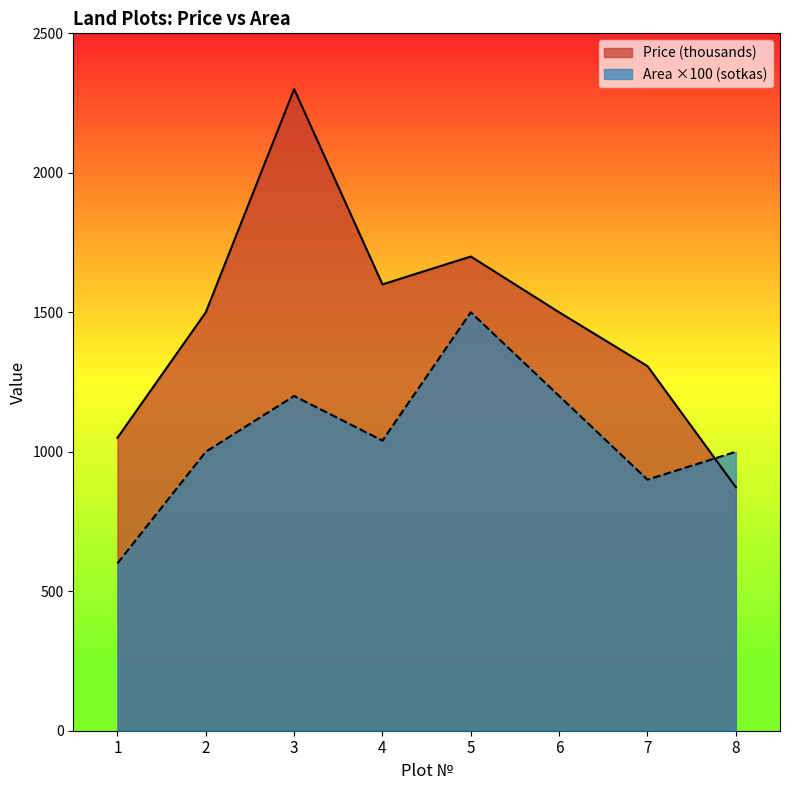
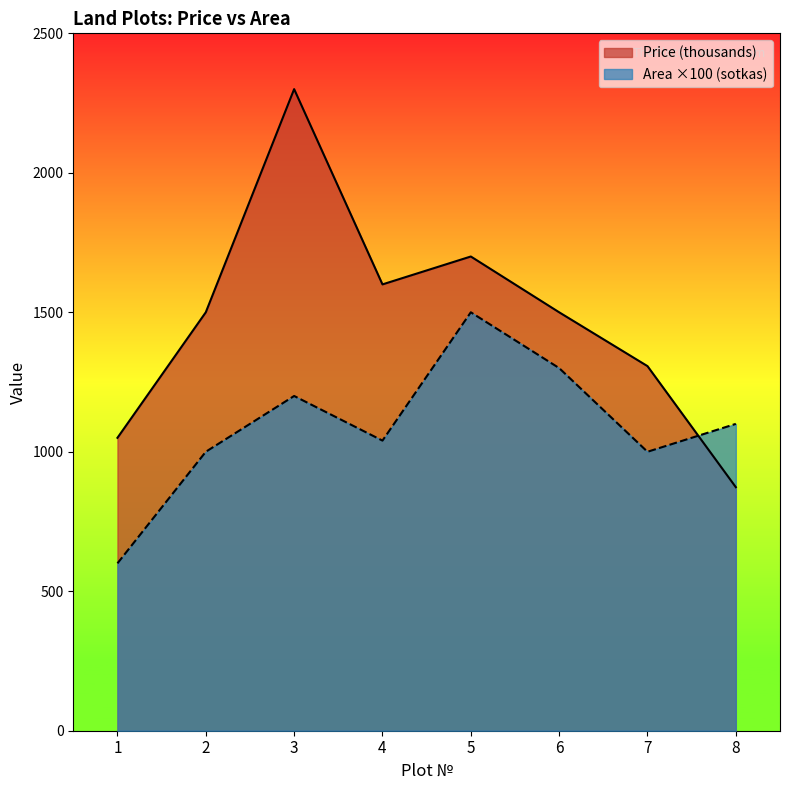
Area ×100 (sotkas), 6: 1200 -> 1300
Area ×100 (sotkas), 7: 900 -> 1000
Area ×100 (sotkas), 8: 1000 -> 1100
